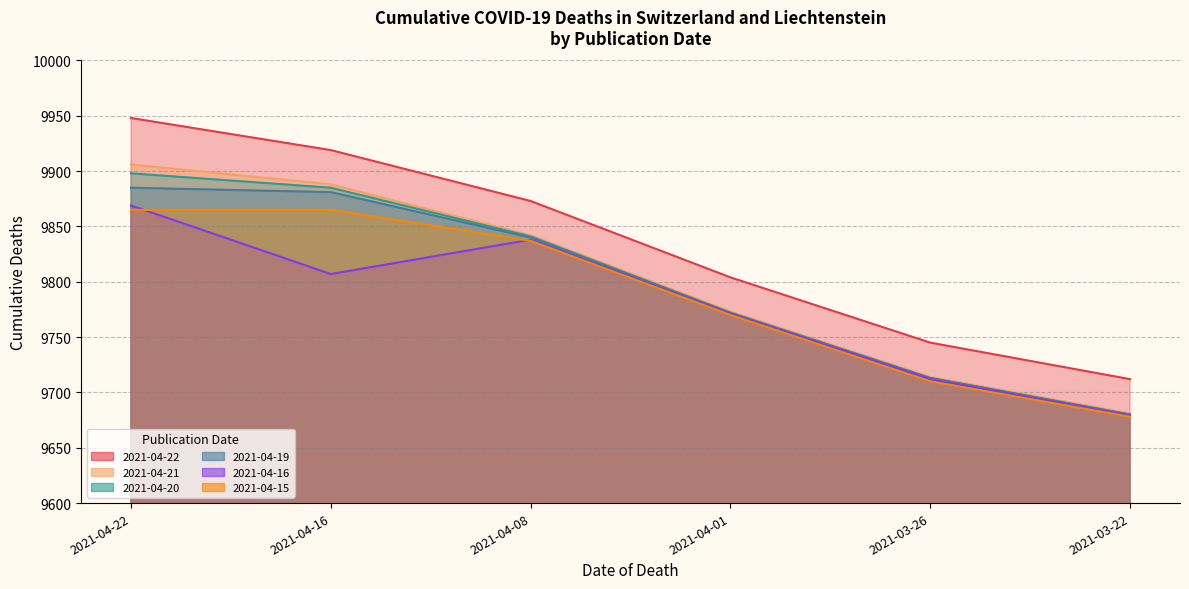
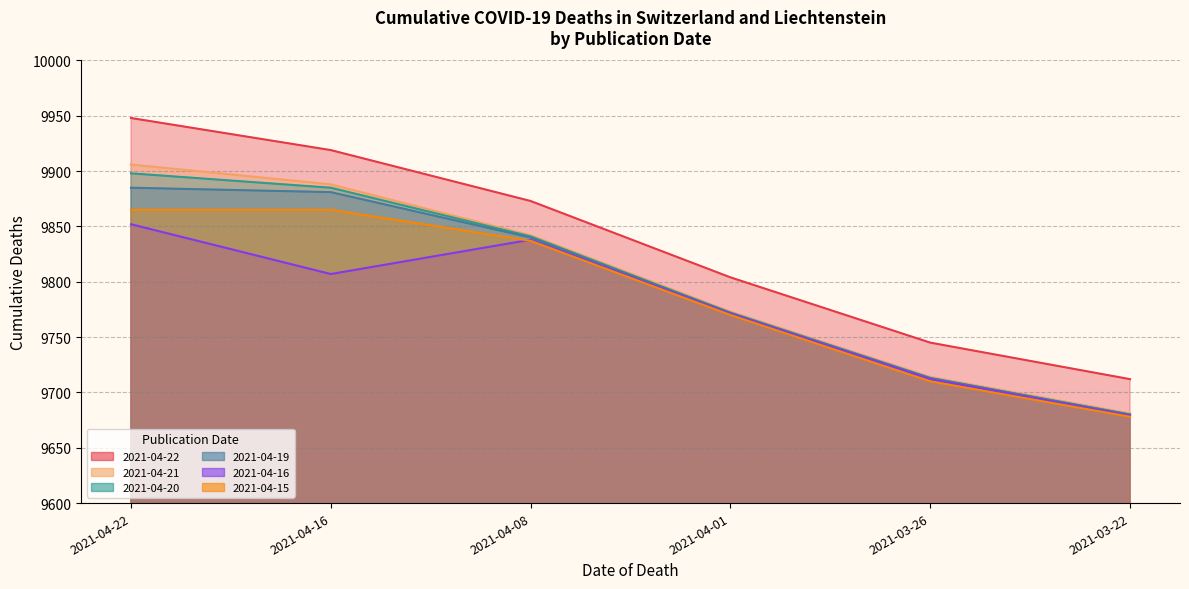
2021-04-16, 2021-04-22: 9869 -> 9852
